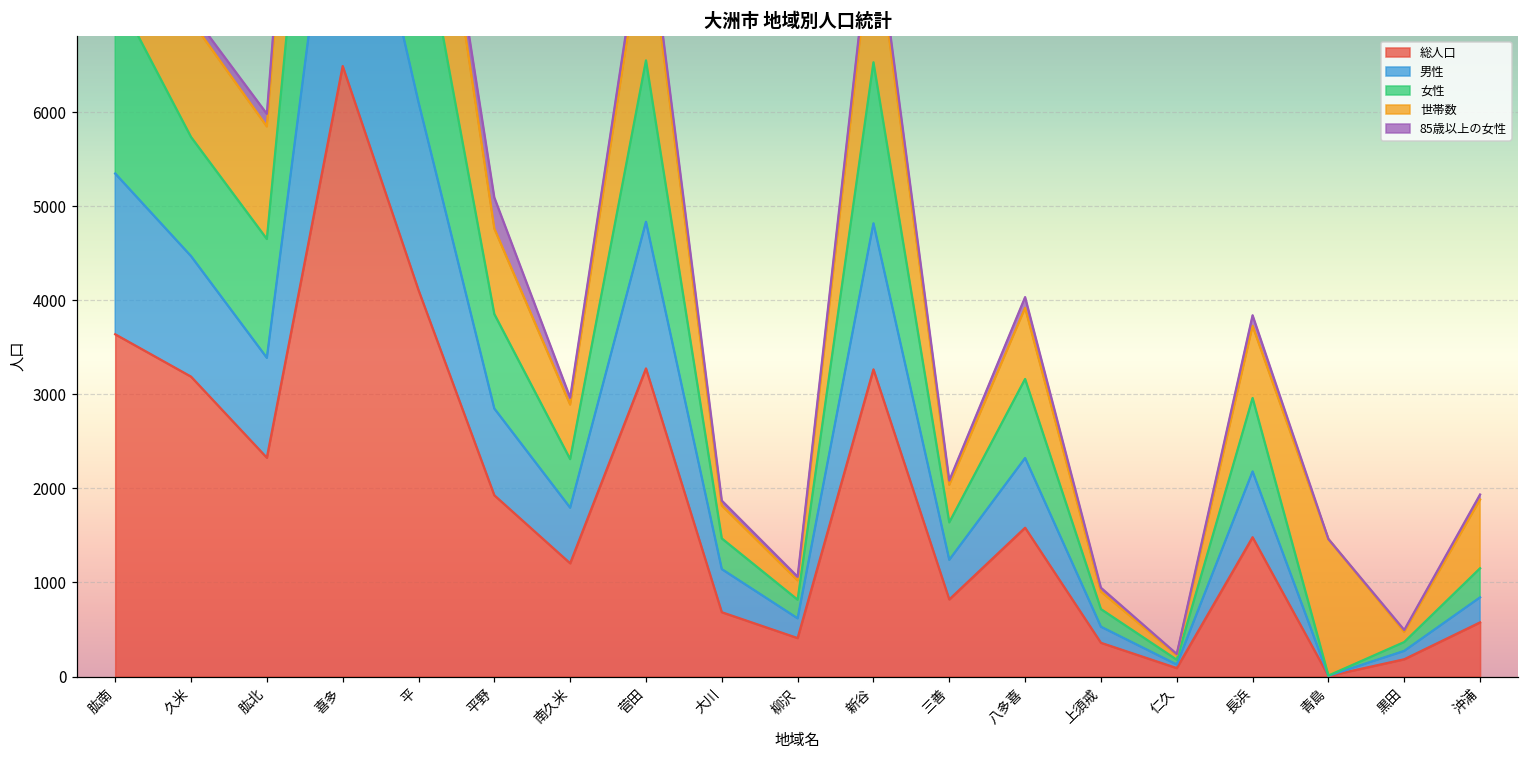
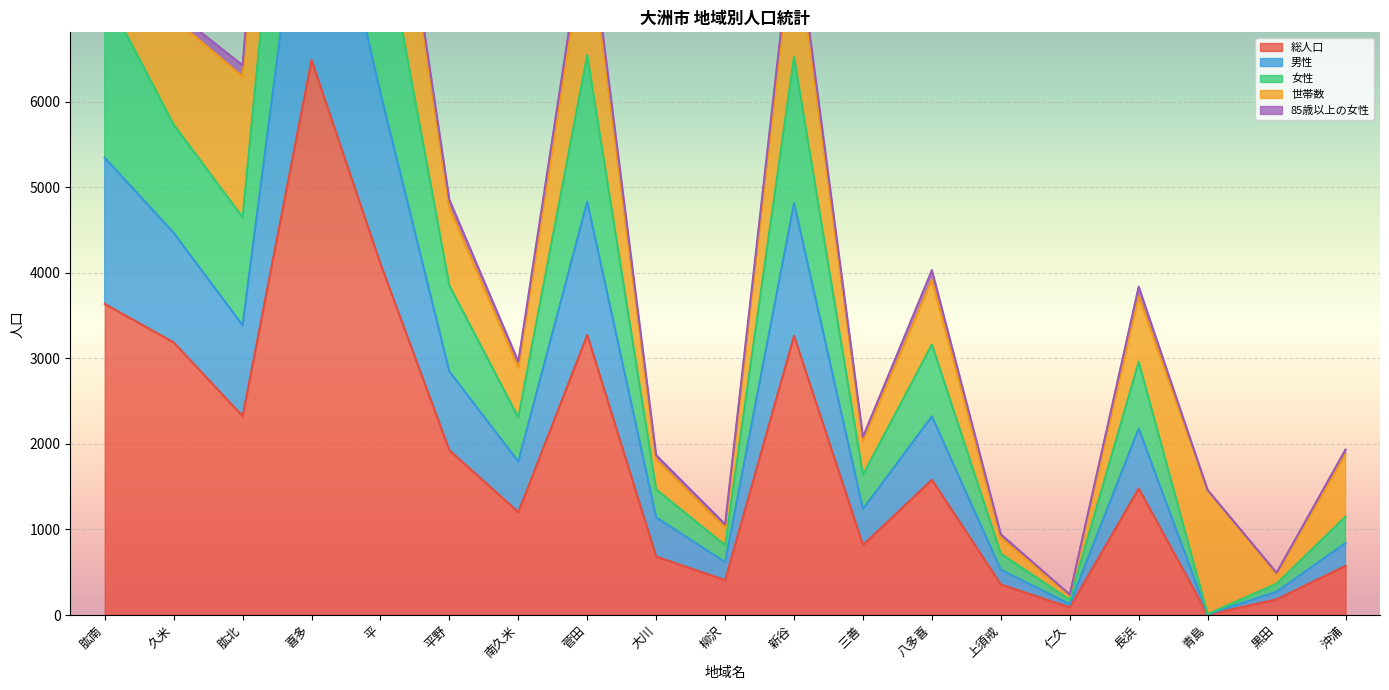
世帯数, 肱北: 1200 -> 1600
85歳以上の女性, 平野: 300 -> 100
